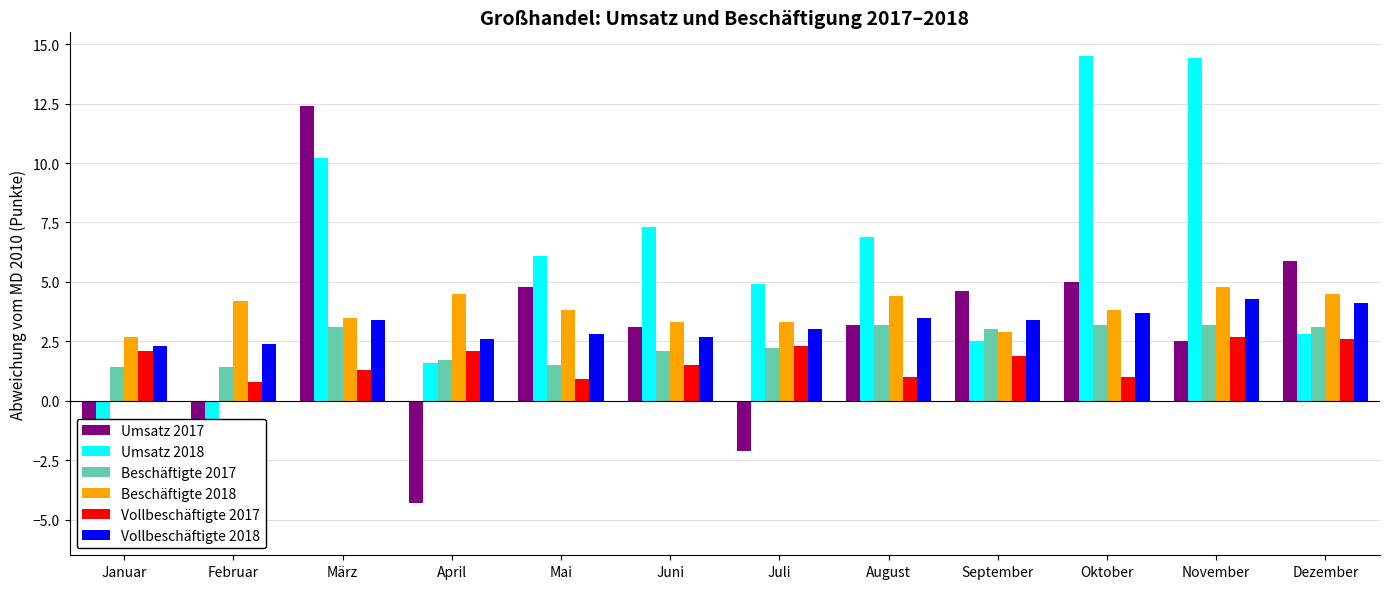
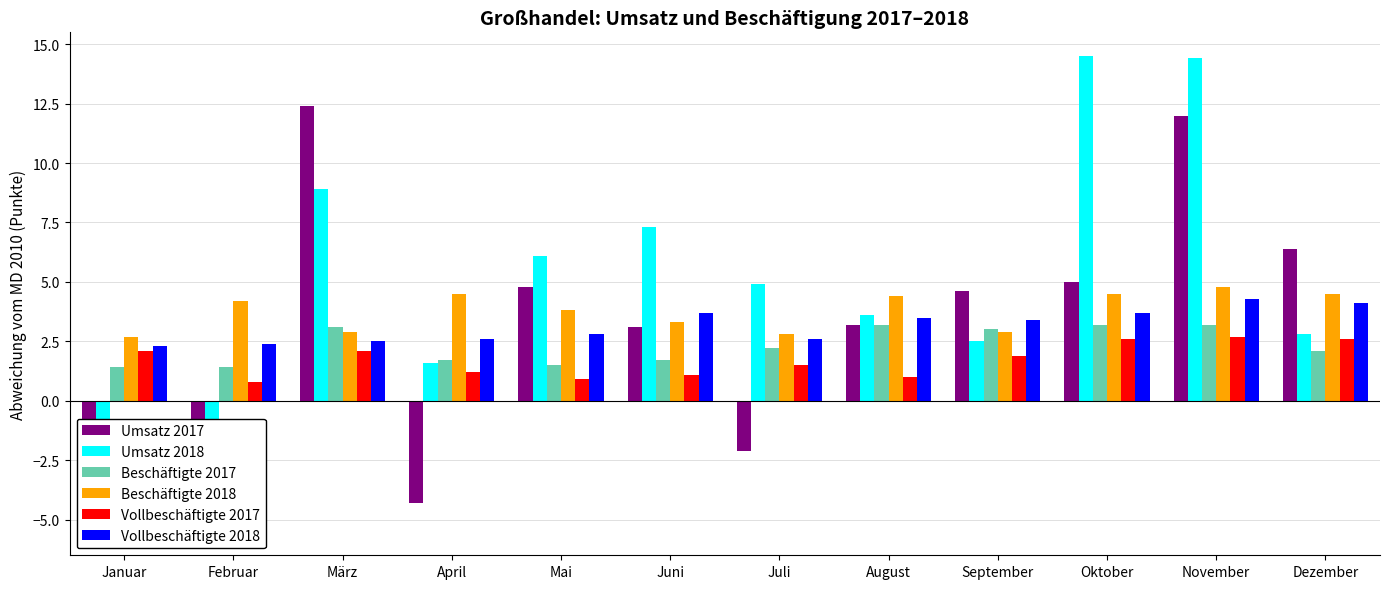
Umsatz 2018, März: 10.2 -> 8.9
Beschäftigte 2018, März: 3.5 -> 2.9
Vollbeschäftigte 2017, März: 1.3 -> 2.1
Vollbeschäftigte 2018, März: 3.4 -> 2.5
Vollbeschäftigte 2017, April: 2.1 -> 1.2
Beschäftigte 2017, Juni: 2.1 -> 1.7
Vollbeschäftigte 2017, Juni: 1.5 -> 1.1
Vollbeschäftigte 2018, Juni: 2.7 -> 3.7
Beschäftigte 2018, Juli: 3.3 -> 2.8
Vollbeschäftigte 2017, Juli: 2.3 -> 1.5
Vollbeschäftigte 2018, Juli: 3.0 -> 2.6
Umsatz 2018, August: 6.9 -> 3.6
Beschäftigte 2018, Oktober: 3.8 -> 4.5
Vollbeschäftigte 2017, Oktober: 1.0 -> 2.6
Umsatz 2017, November: 2.5 -> 12.0
Umsatz 2017, Dezember: 5.9 -> 6.4
Beschäftigte 2017, Dezember: 3.1 -> 2.1
